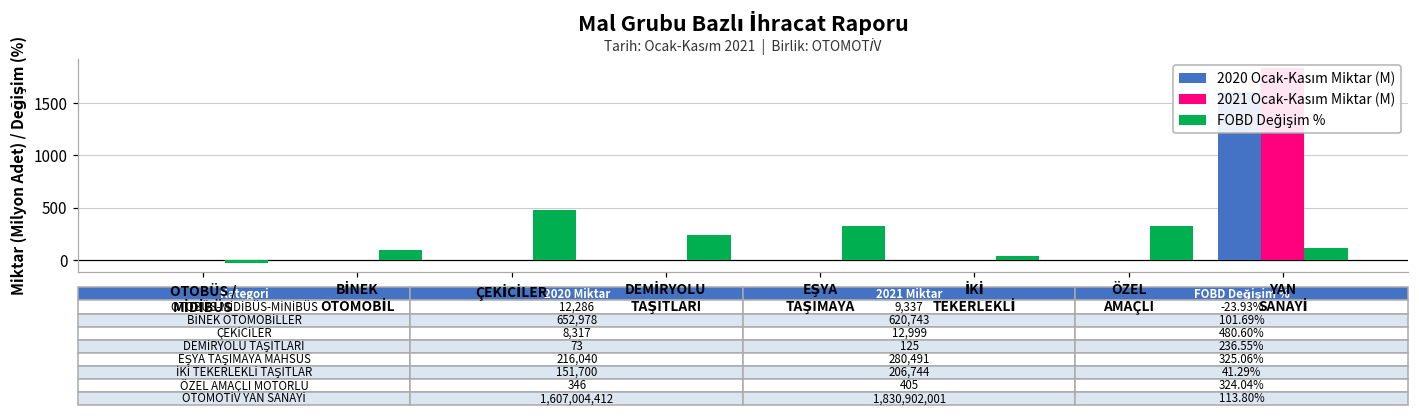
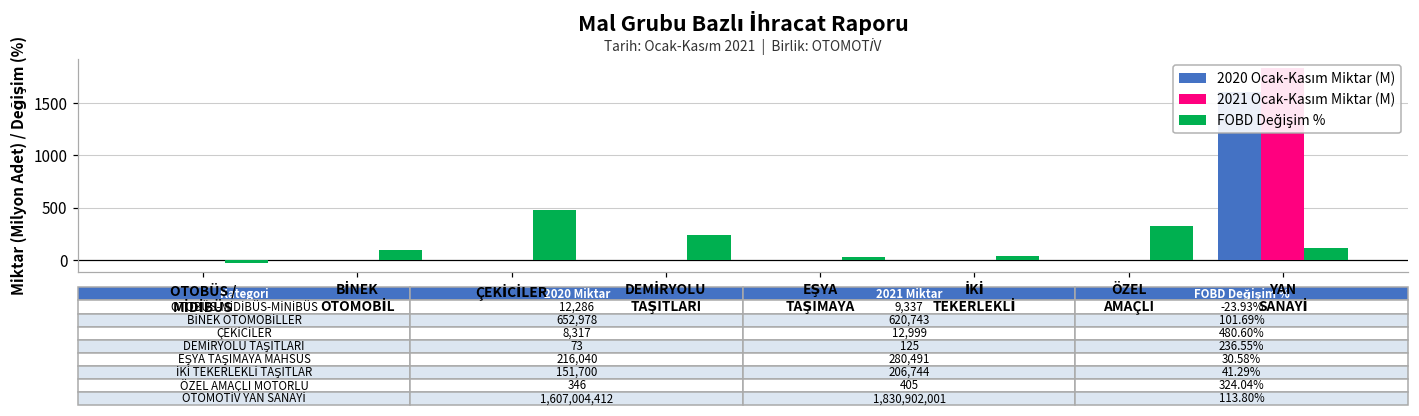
FOBD Değişim %, EŞYA TAŞIMAYA: 325.06% -> 30.58%
